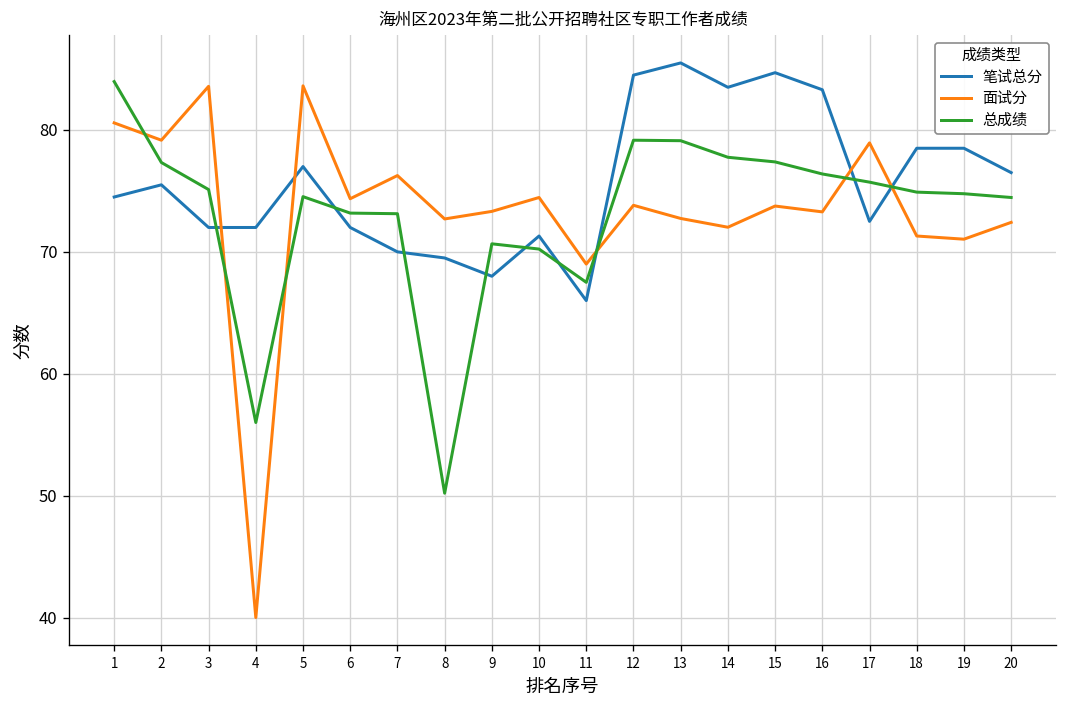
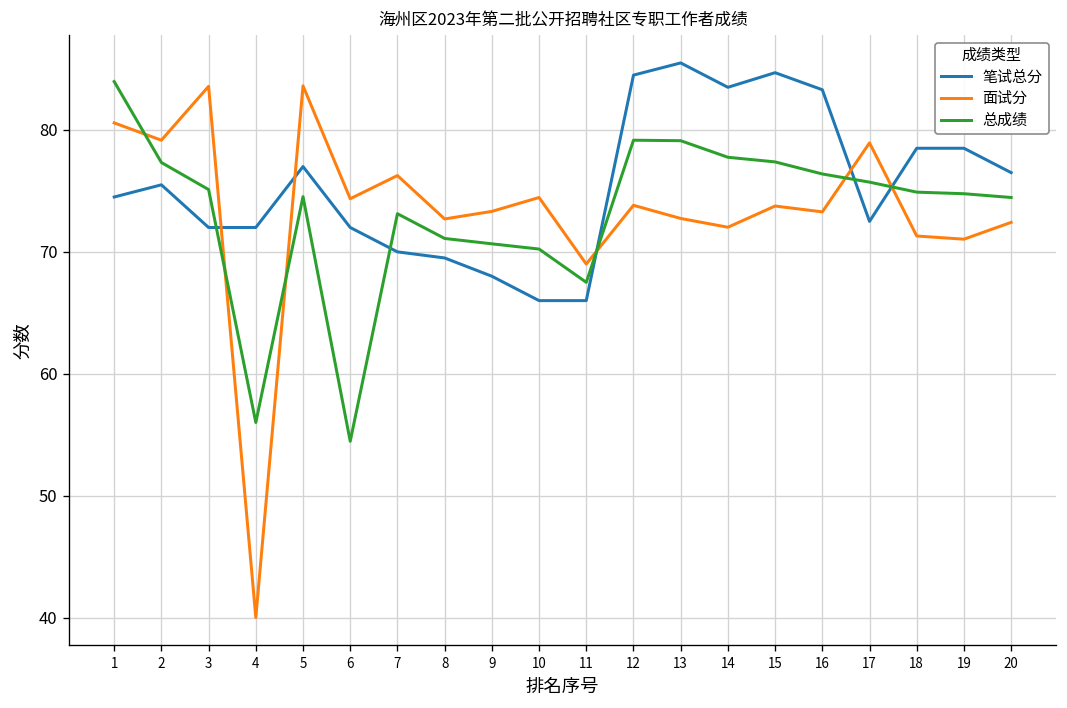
总成绩, 6: 73.2 -> 54.5
总成绩, 8: 50.2 -> 71.1
笔试总分, 10: 71.3 -> 66.0
